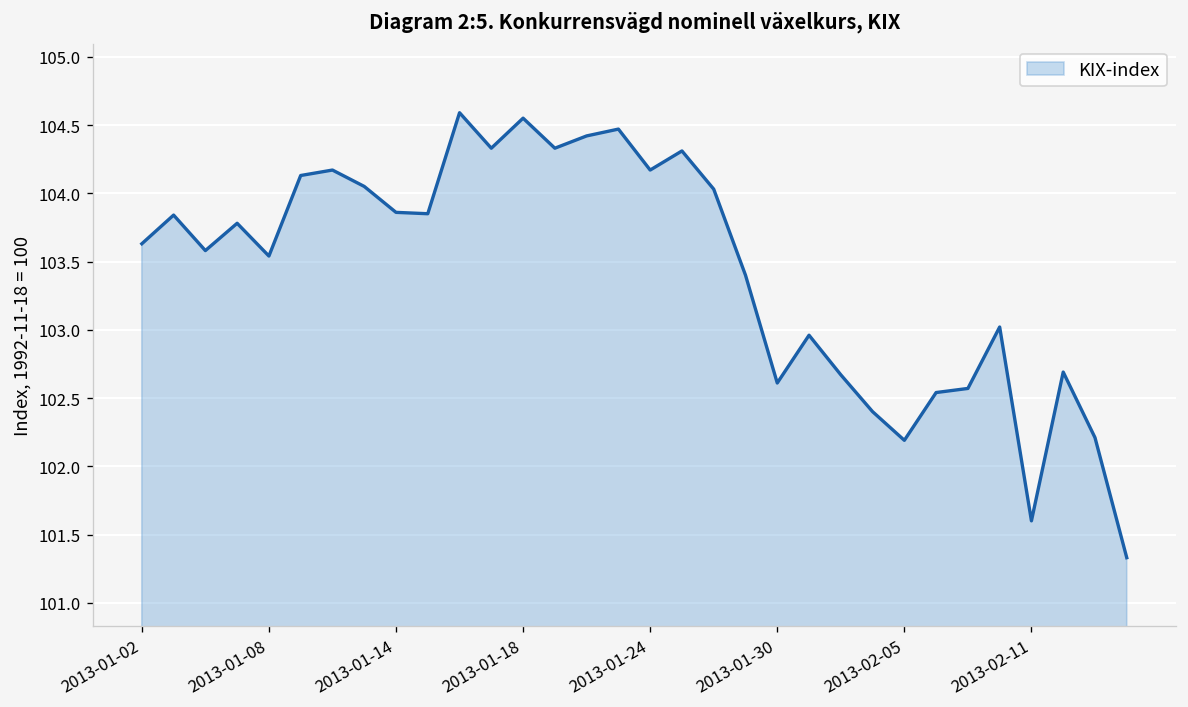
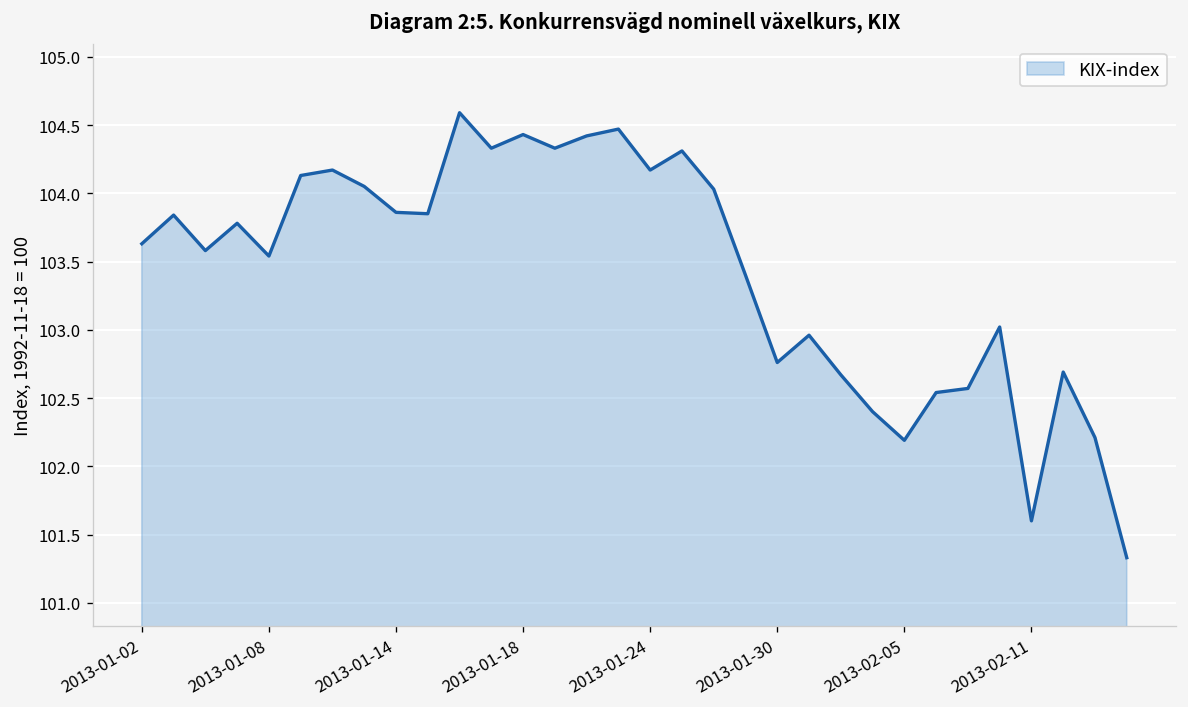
2013-01-18: 104.55 -> 104.43
2013-01-30: 102.61 -> 102.76
